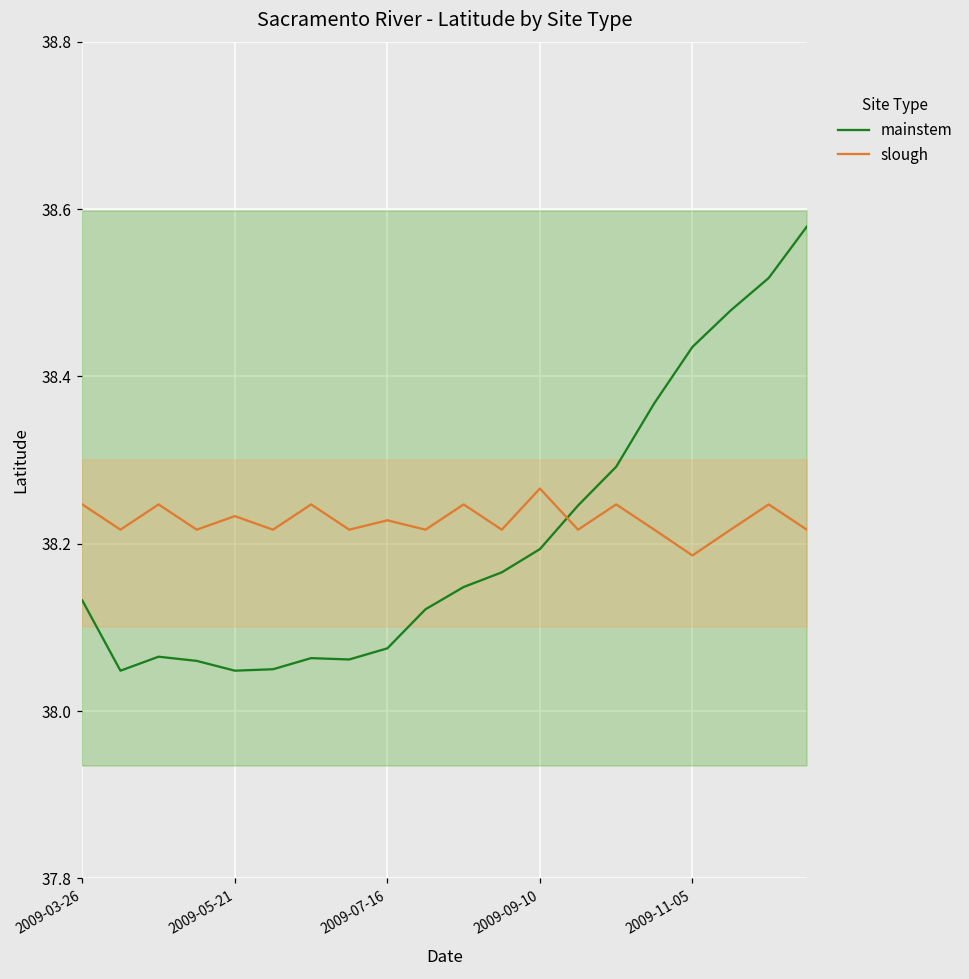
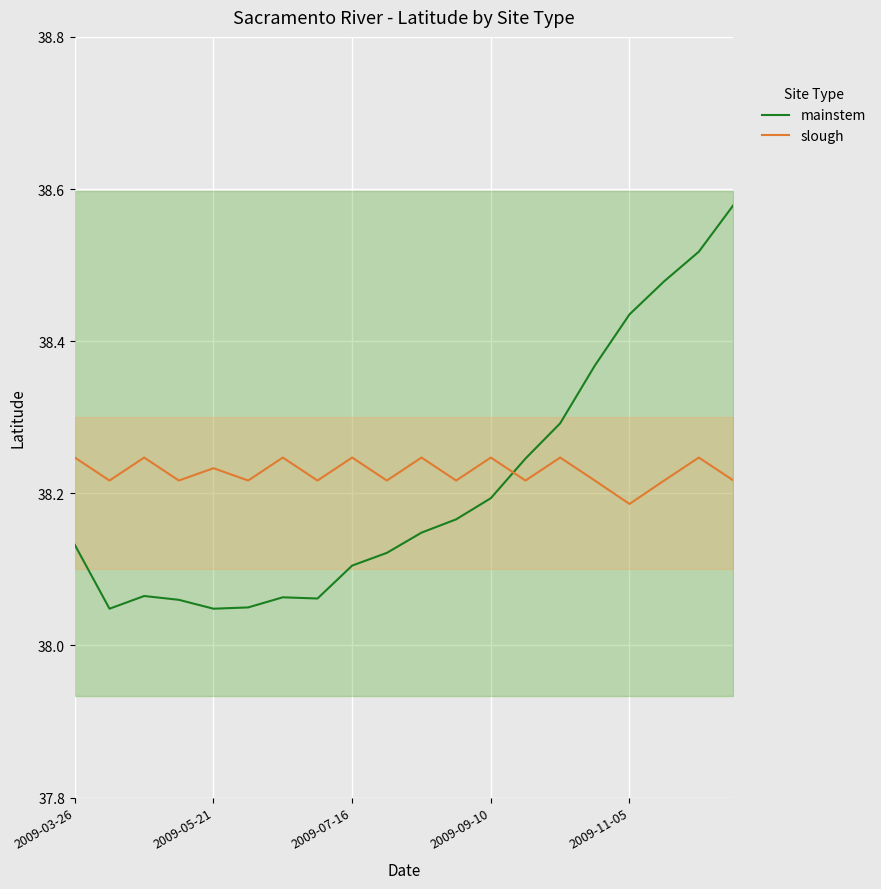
mainstem, 2009-07-16: 38.08 -> 38.11
slough, 2009-07-16: 38.23 -> 38.25
slough, 2009-09-10: 38.27 -> 38.25
